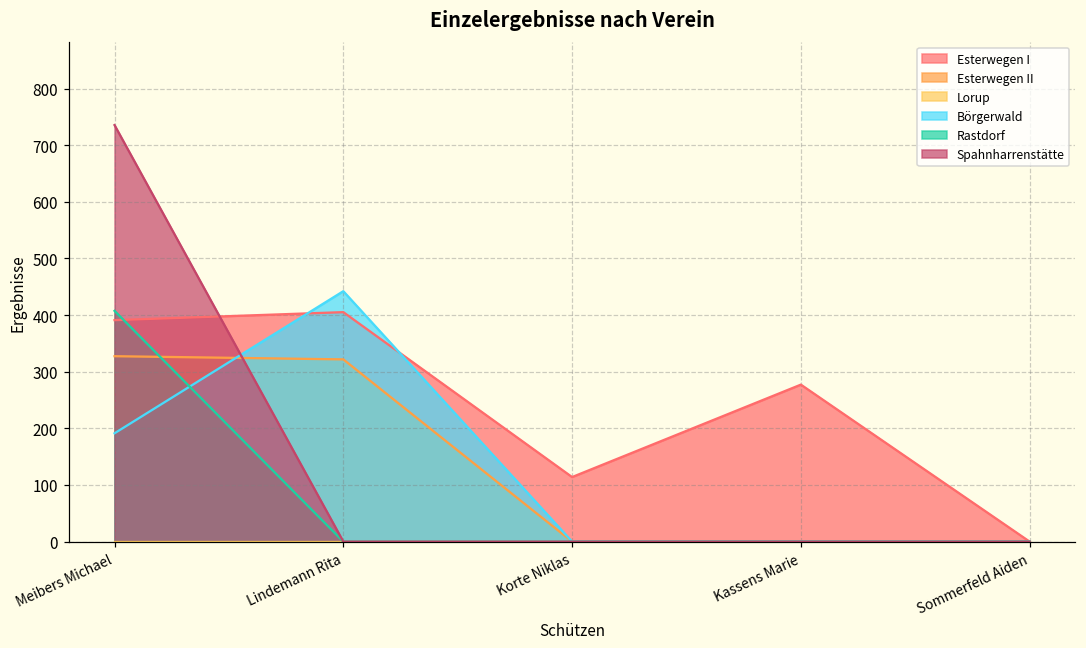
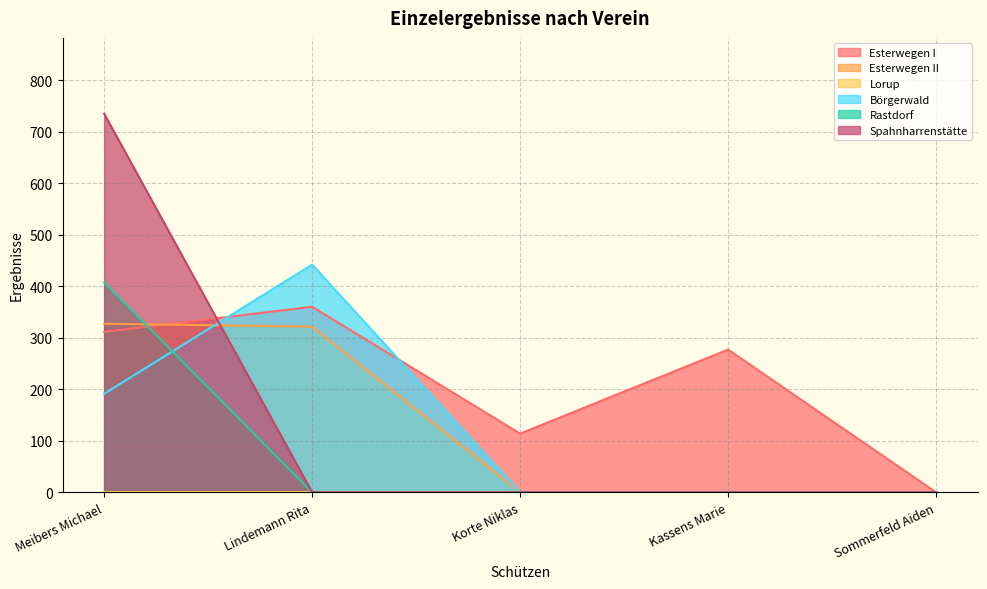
Esterwegen I, Meibers Michael: 390 -> 310
Esterwegen I, Lindemann Rita: 410 -> 360
